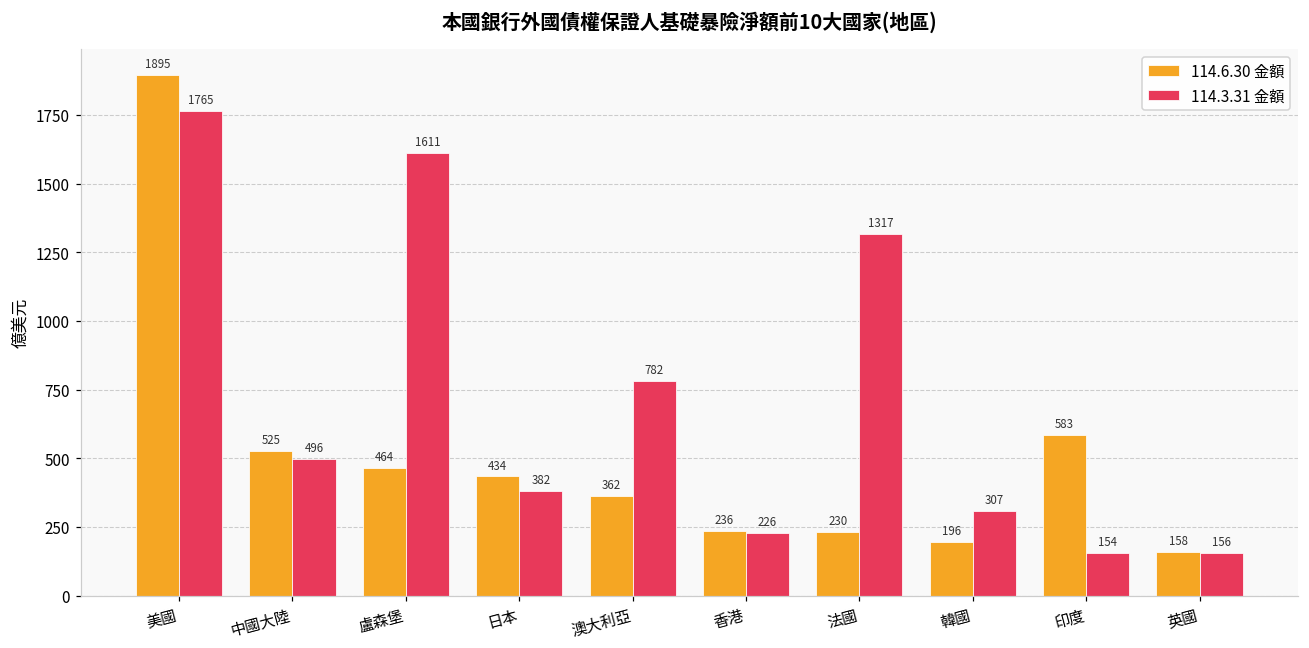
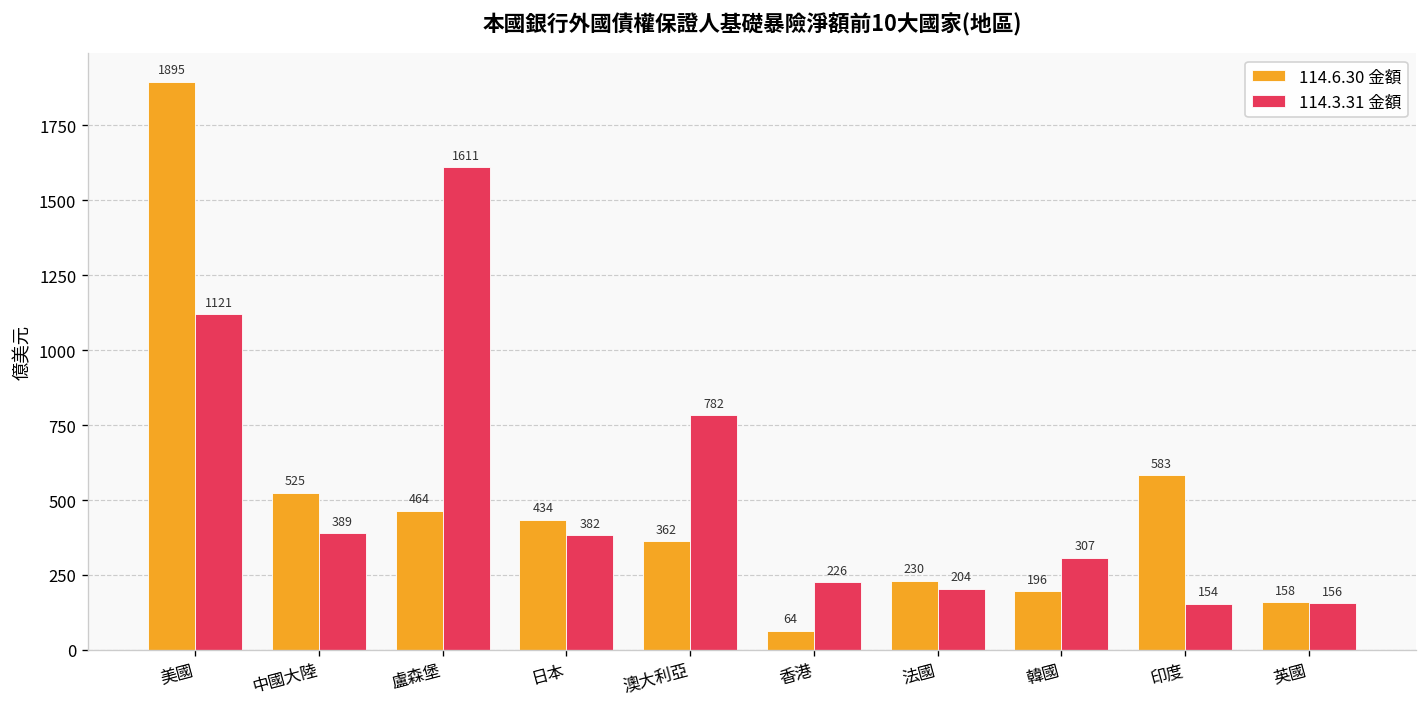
114.3.31 金額, 美國: 1765 -> 1121
114.3.31 金額, 中國大陸: 496 -> 389
114.6.30 金額, 香港: 236 -> 64
114.3.31 金額, 法國: 1317 -> 204
